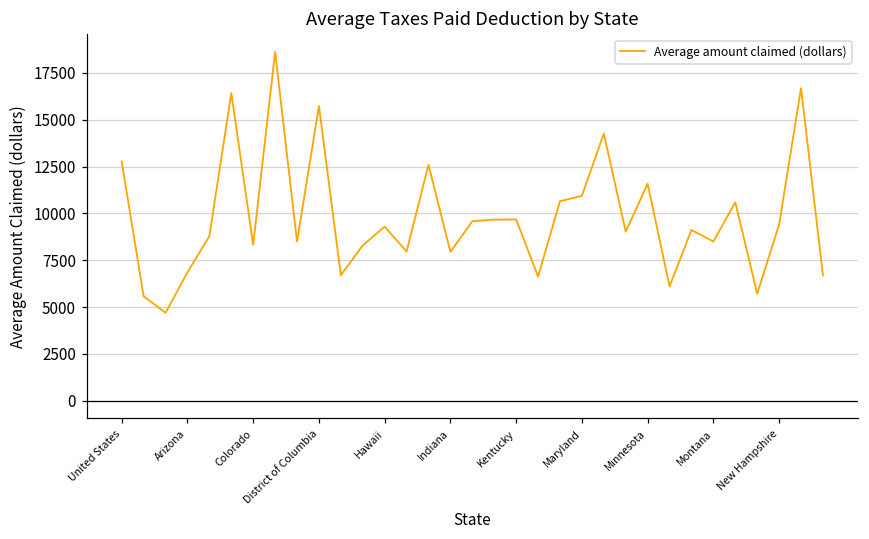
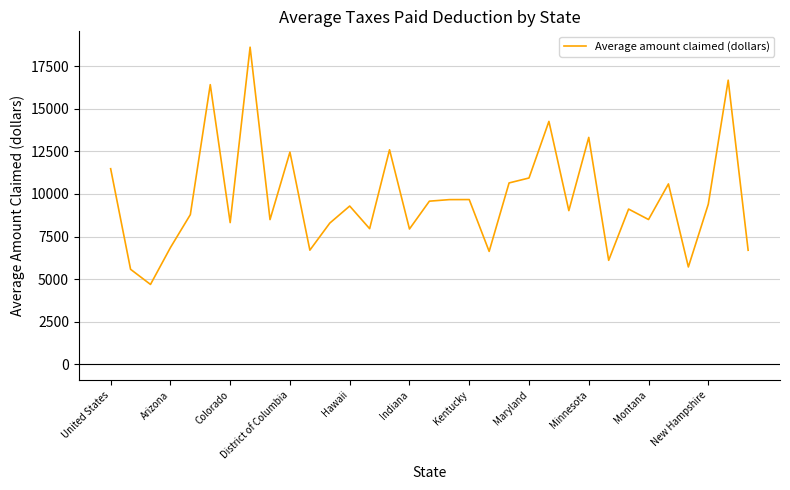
United States: 12800 -> 11500
District of Columbia: 15700 -> 12500
Minnesota: 11600 -> 13300
